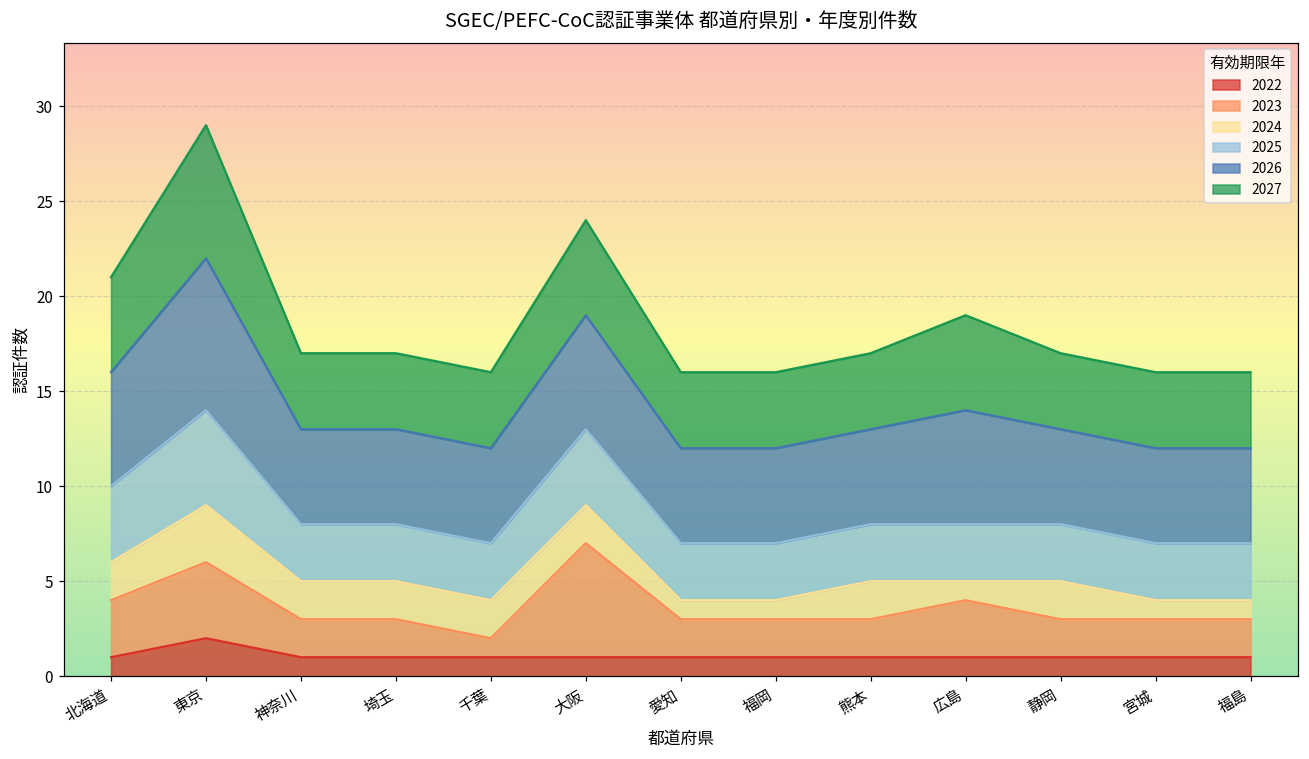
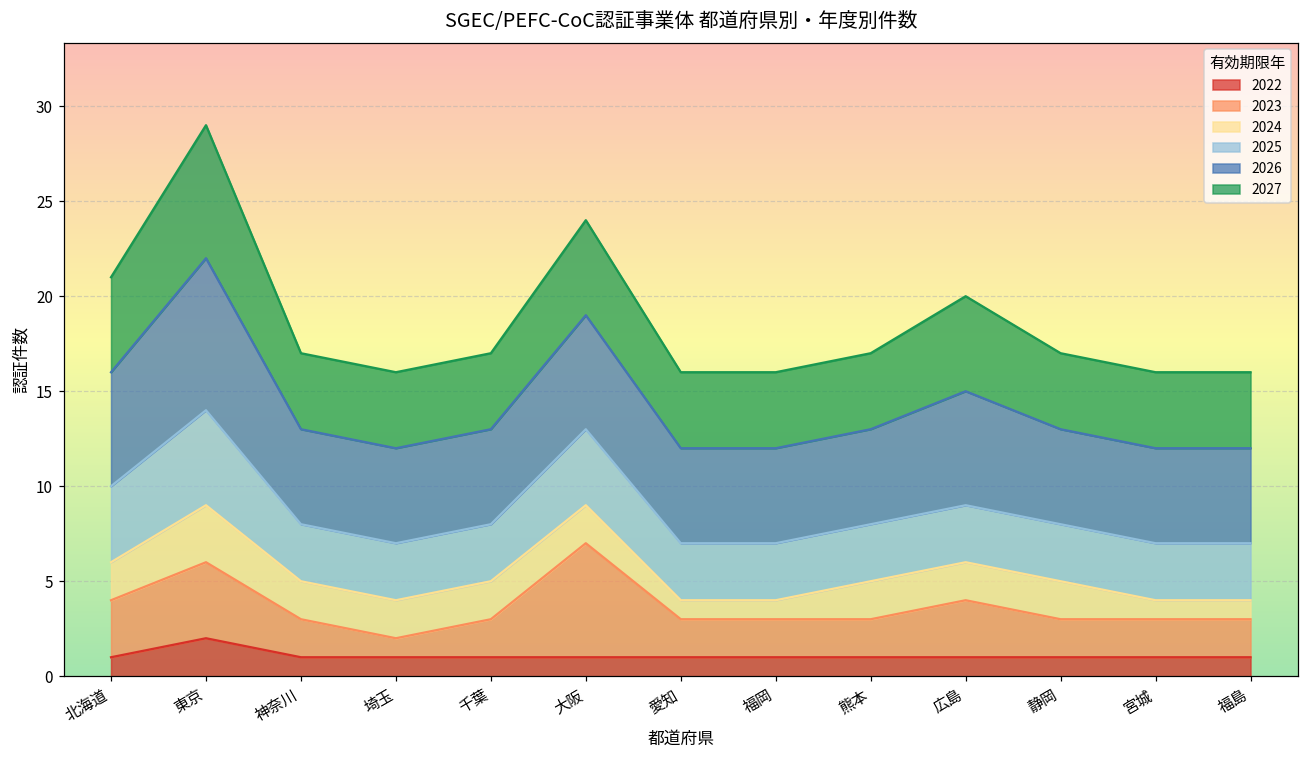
2023, 埼玉: 2 -> 1
2023, 千葉: 1 -> 2
2024, 広島: 1 -> 2
